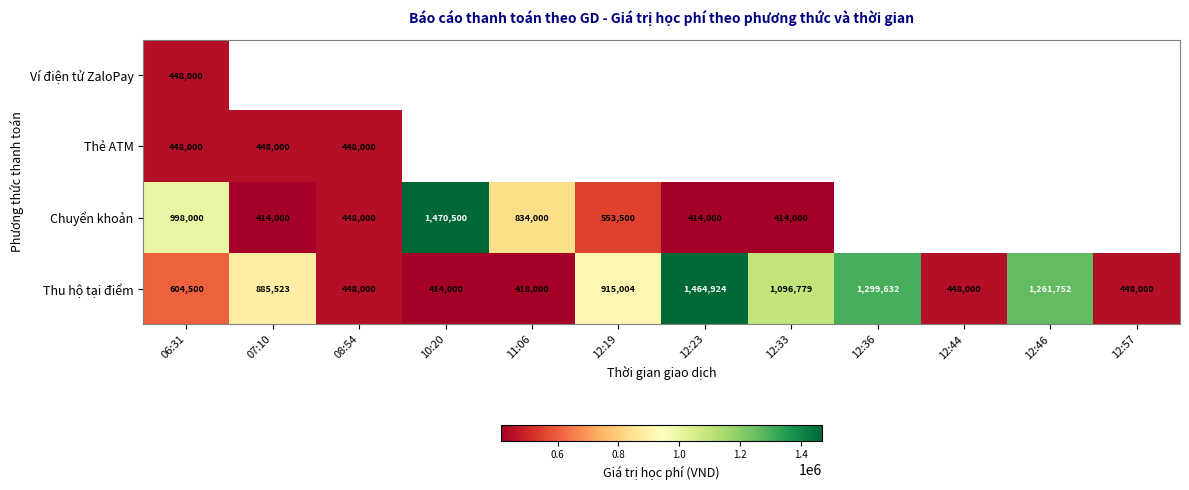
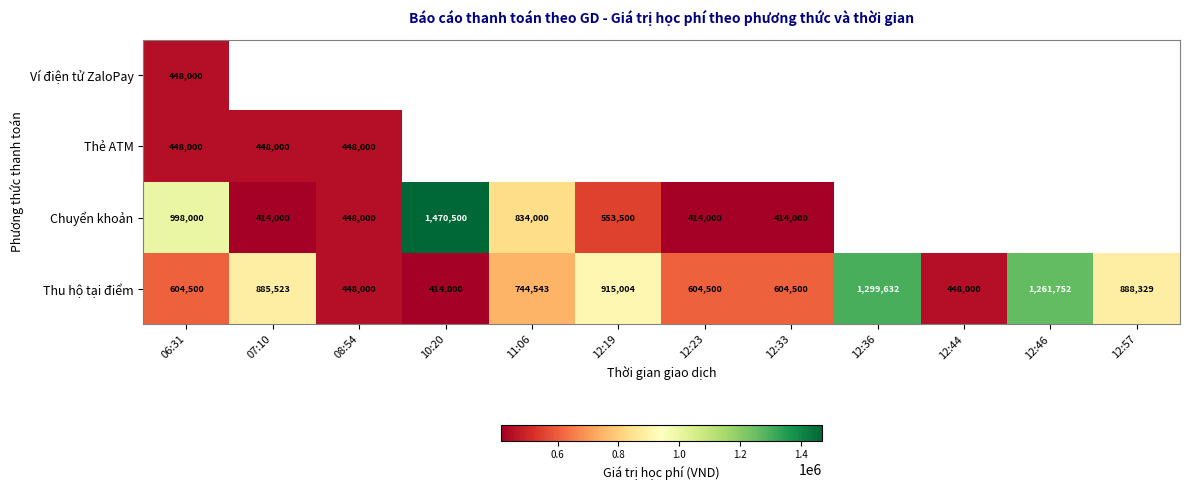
Thu hộ tại điểm, 11:06: 418,000 -> 744,543
Thu hộ tại điểm, 12:23: 1,464,924 -> 604,500
Thu hộ tại điểm, 12:33: 1,096,779 -> 604,500
Thu hộ tại điểm, 12:57: 448,000 -> 888,329
